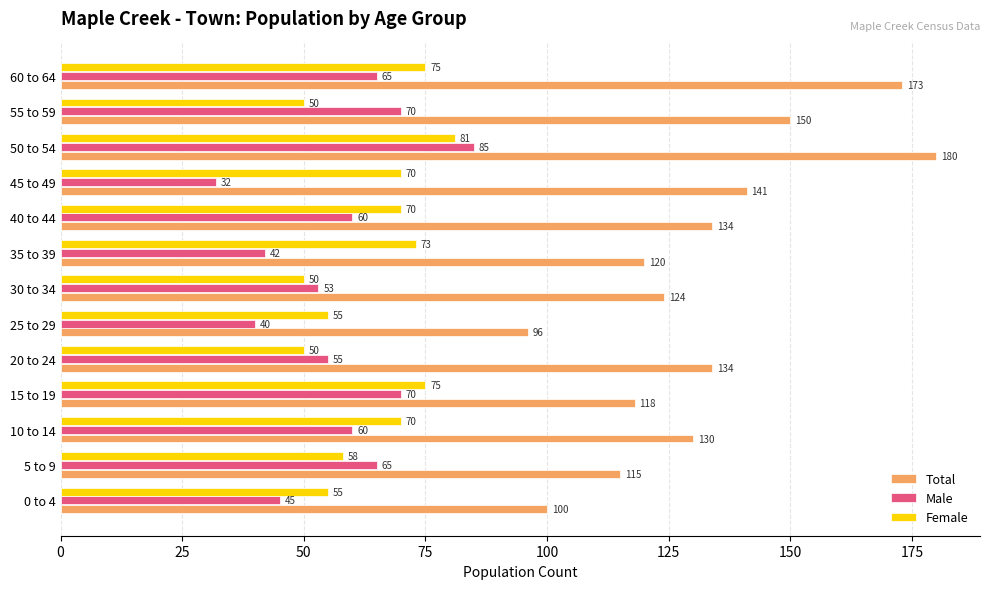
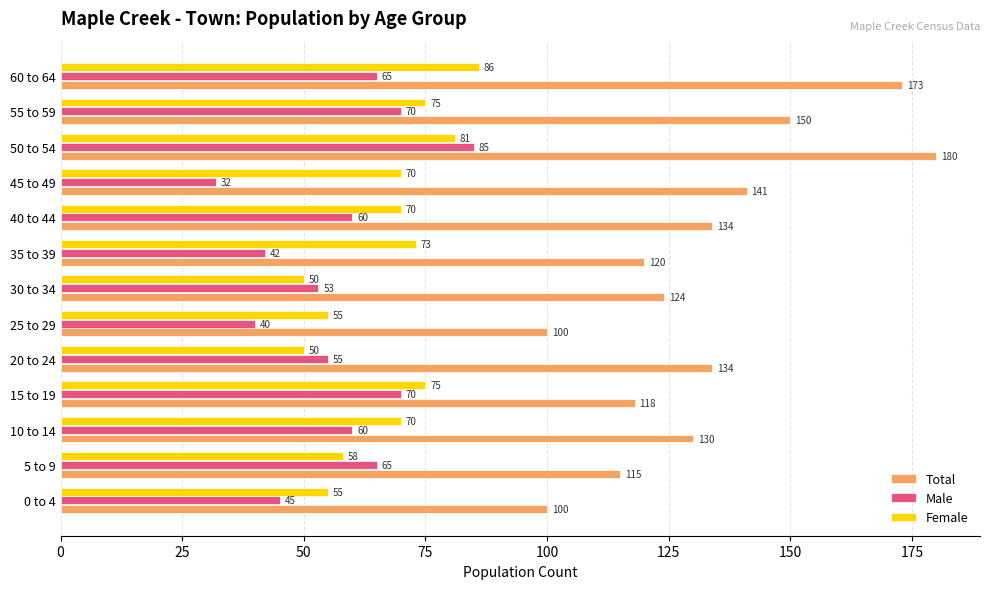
Female, 60 to 64: 75 -> 86
Female, 55 to 59: 50 -> 75
Total, 25 to 29: 96 -> 100
